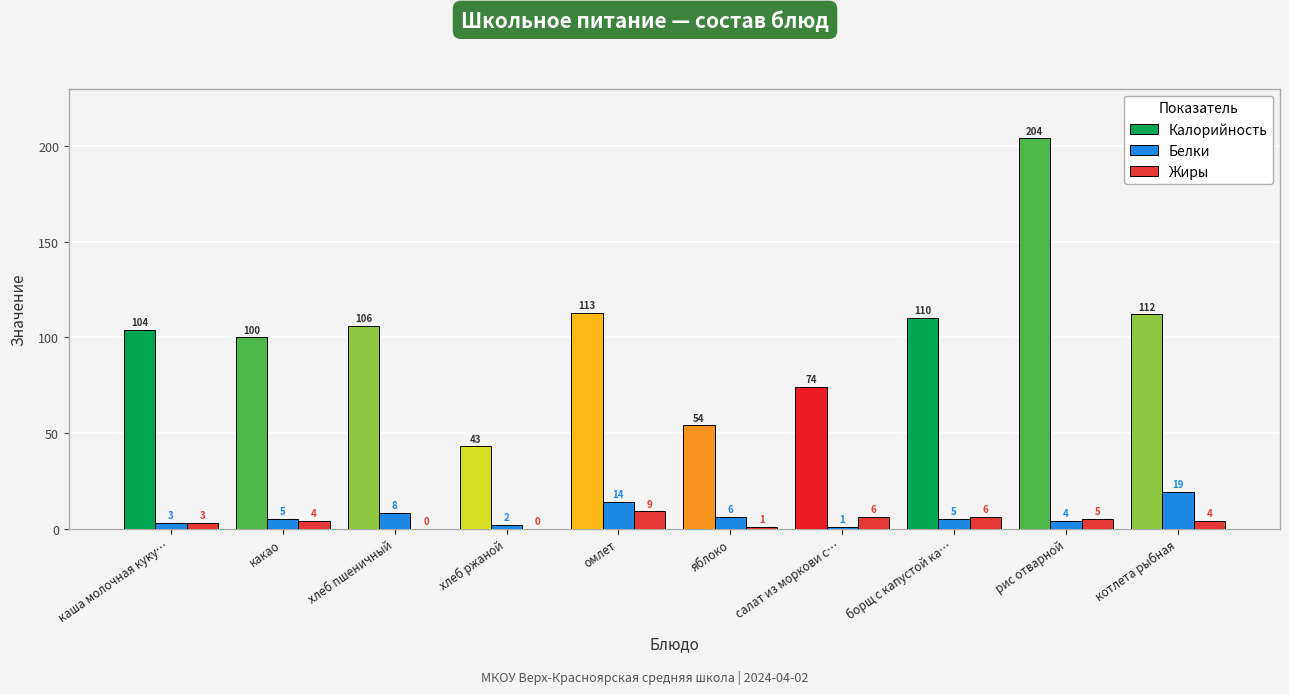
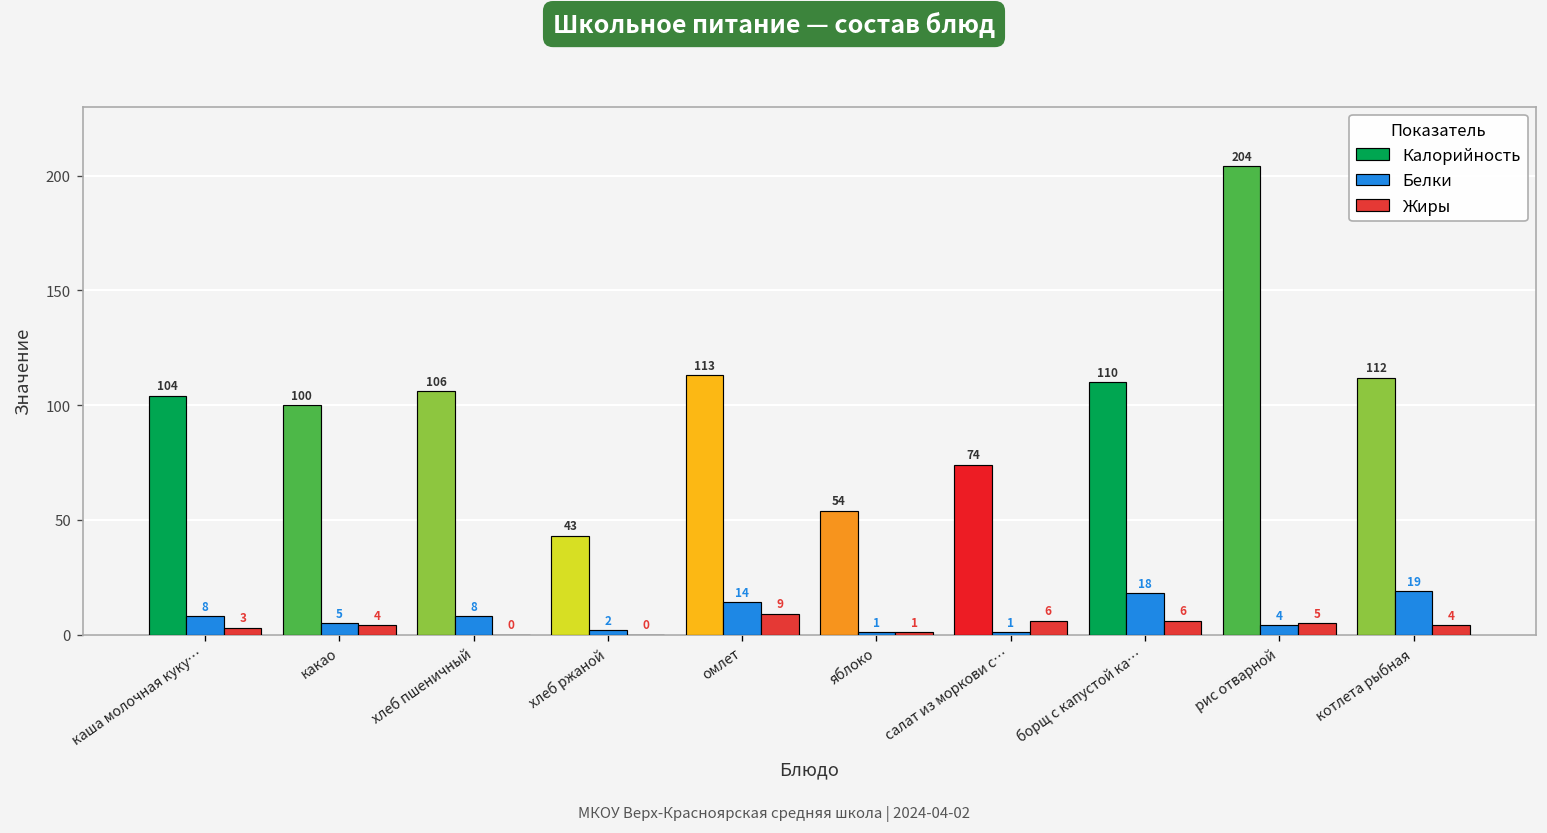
Белки, каша молочная куку…: 3 -> 8
Белки, яблоко: 6 -> 1
Белки, борщ с капустой ка…: 5 -> 18
